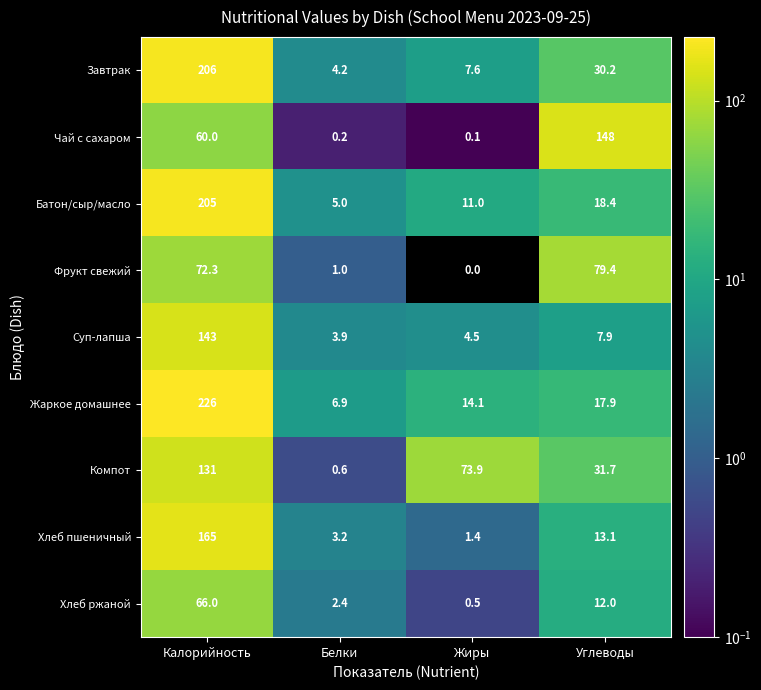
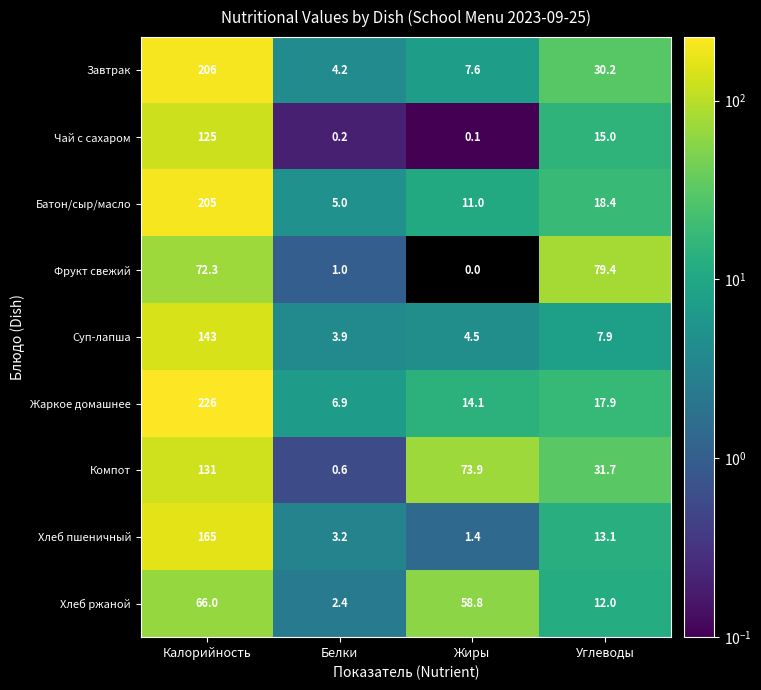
Чай с сахаром, Калорийность: 60.0 -> 125
Чай с сахаром, Углеводы: 148 -> 15.0
Хлеб ржаной, Жиры: 0.5 -> 58.8
